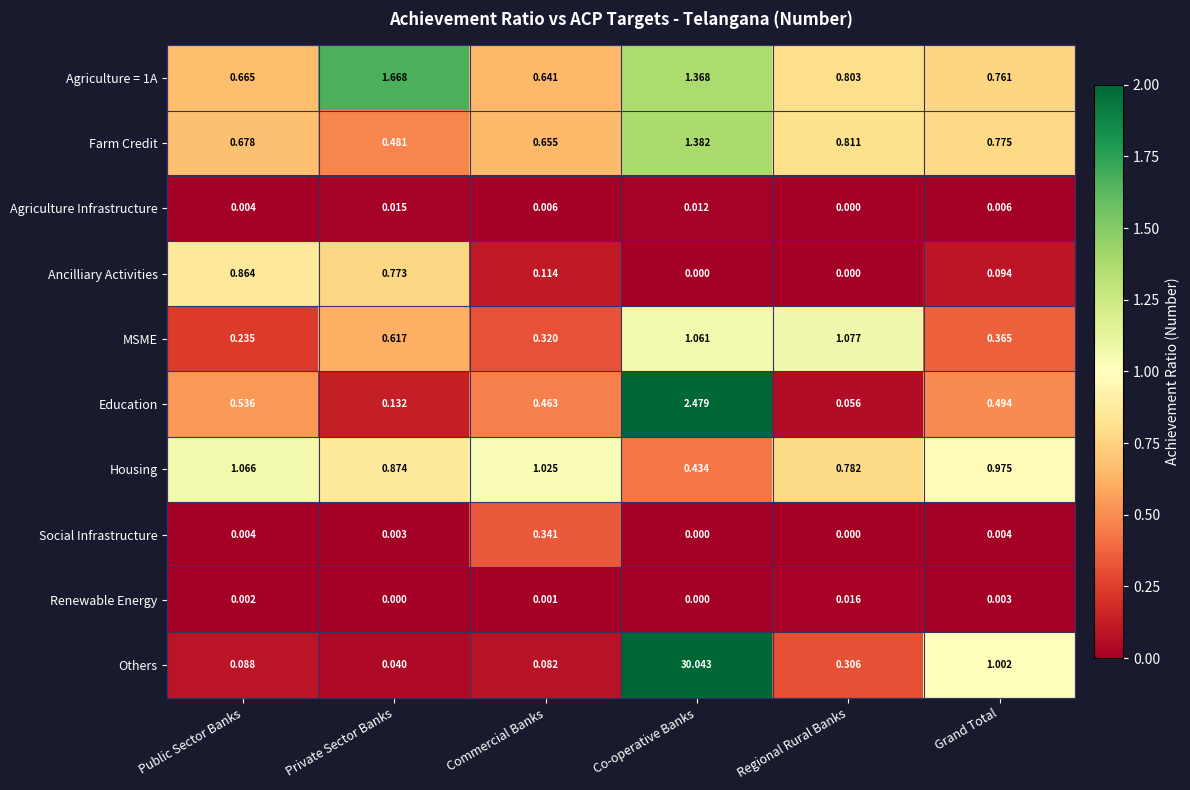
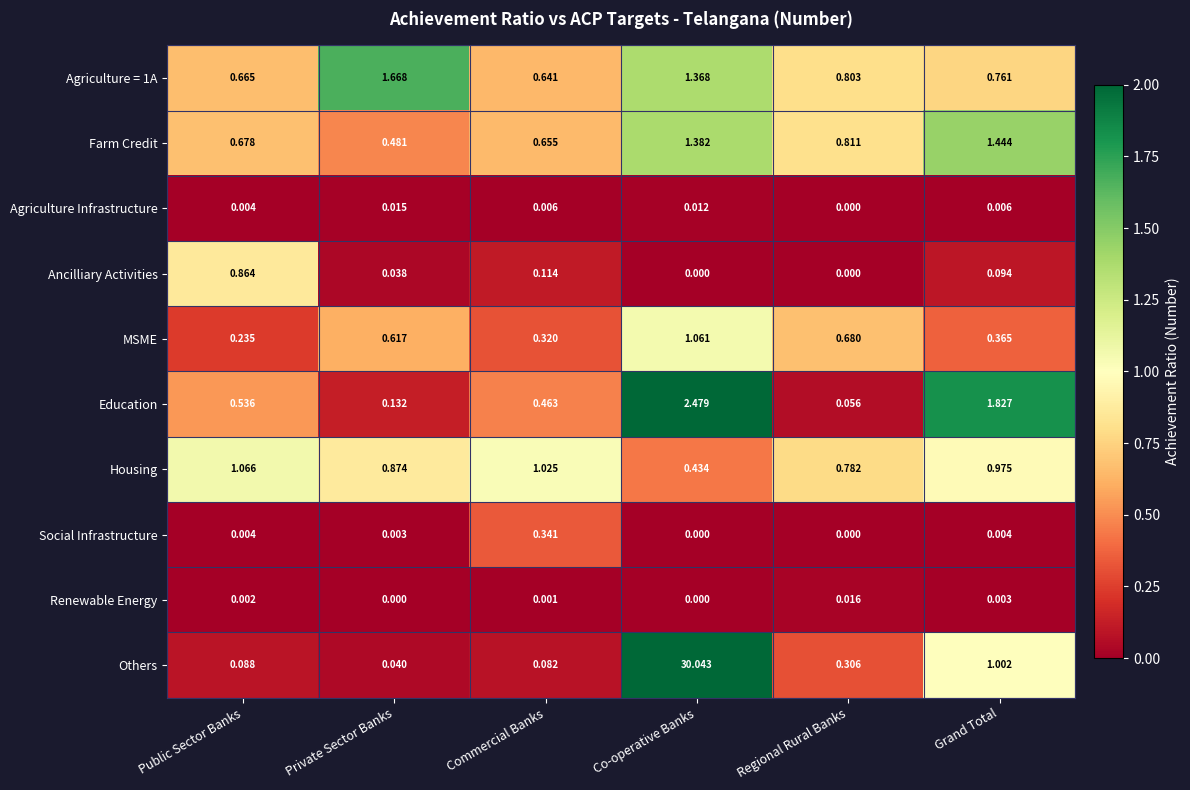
Farm Credit, Grand Total: 0.775 -> 1.444
Ancilliary Activities, Private Sector Banks: 0.773 -> 0.038
MSME, Regional Rural Banks: 1.077 -> 0.680
Education, Grand Total: 0.494 -> 1.827
